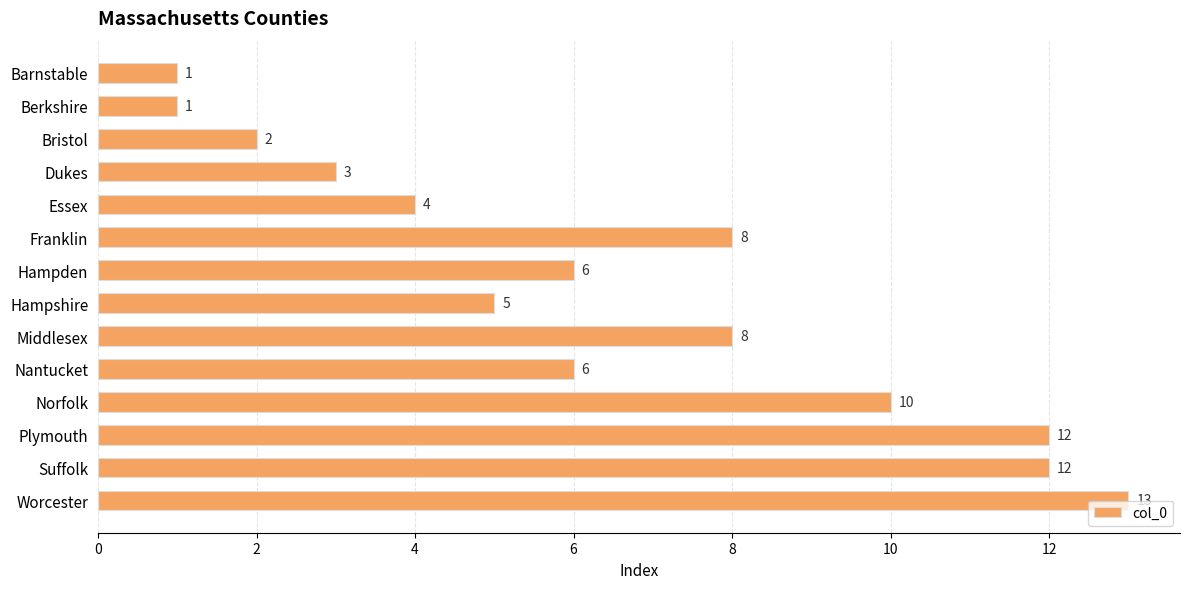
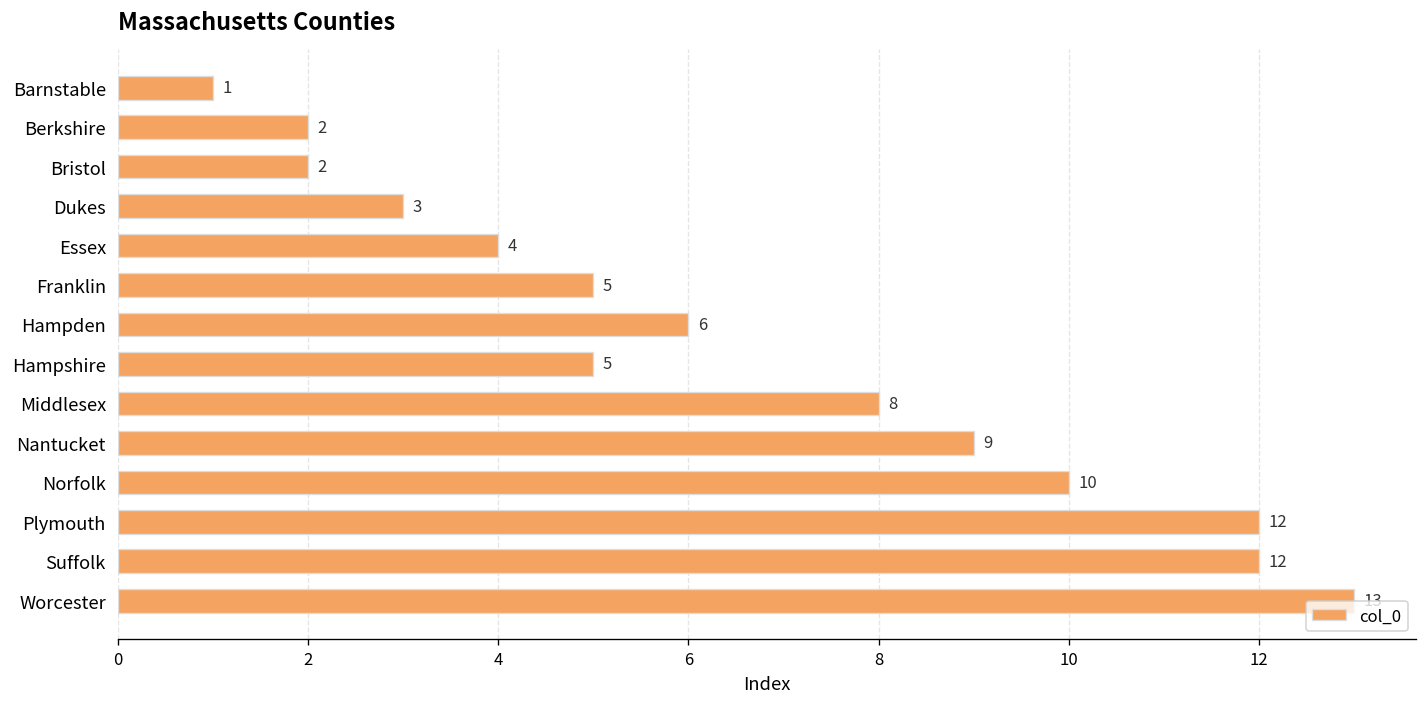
Berkshire: 1 -> 2
Franklin: 8 -> 5
Nantucket: 6 -> 9
